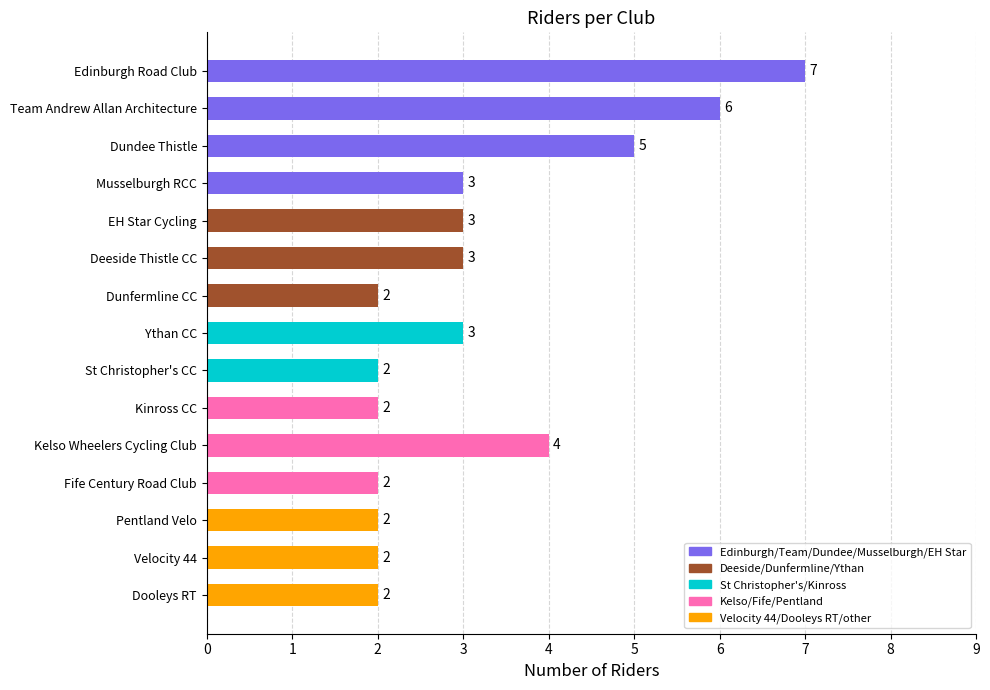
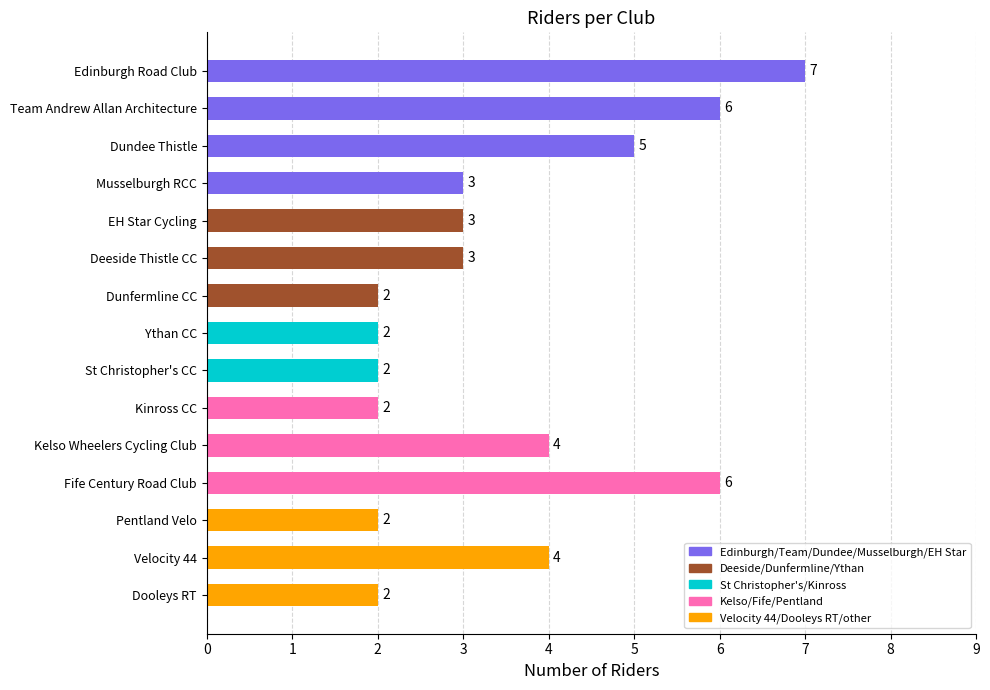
Ythan CC: 3 -> 2
Fife Century Road Club: 2 -> 6
Velocity 44: 2 -> 4
